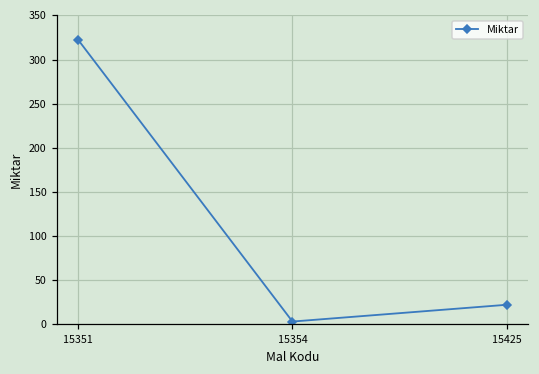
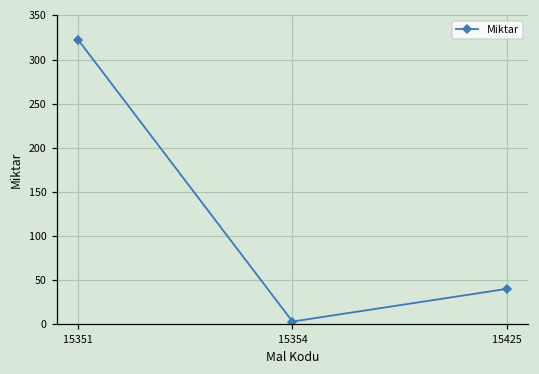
15425: 20 -> 40
